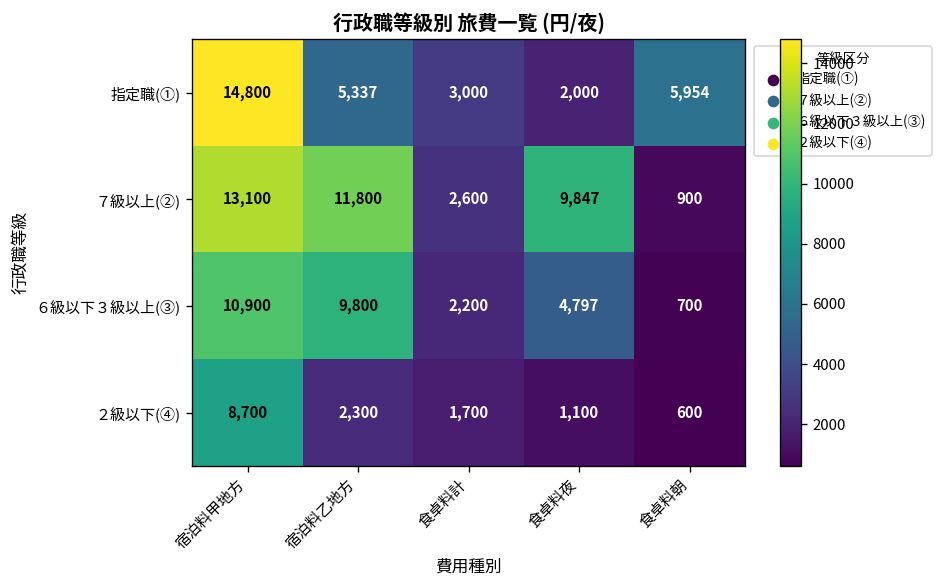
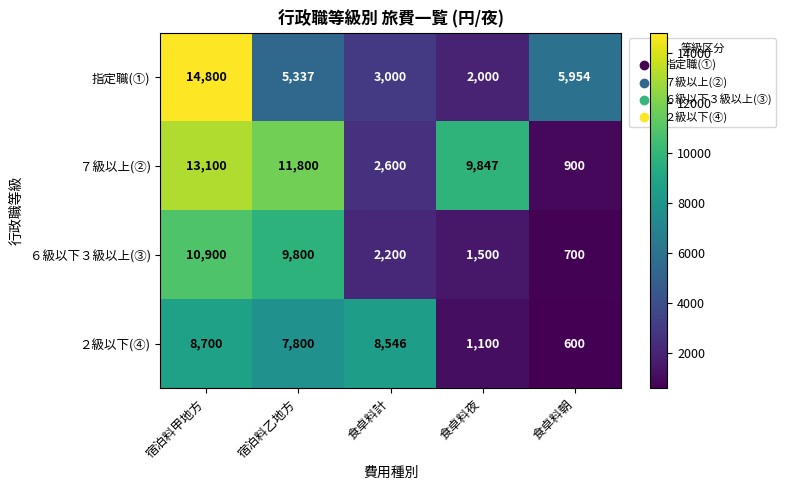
６級以下３級以上(③), 食卓料夜: 4,797 -> 1,500
２級以下(④), 宿泊料乙地方: 2,300 -> 7,800
２級以下(④), 食卓料計: 1,700 -> 8,546
